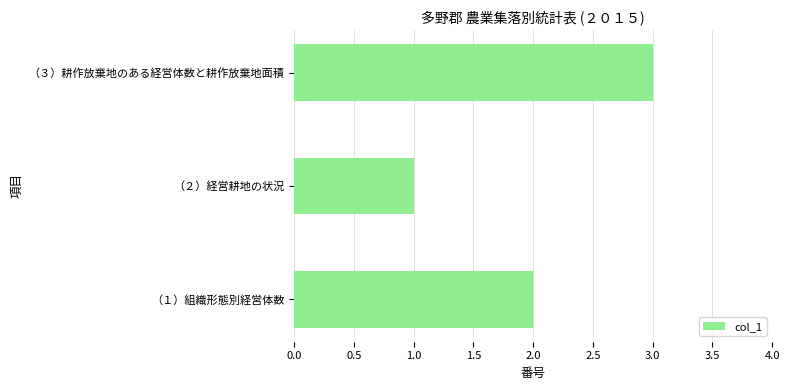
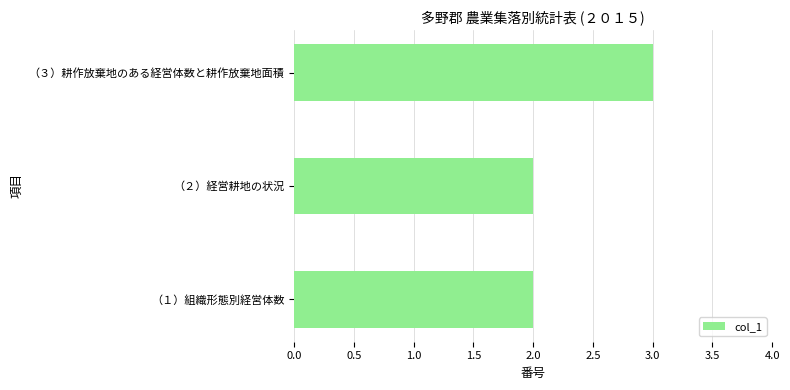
（２）経営耕地の状況: 1 -> 2
